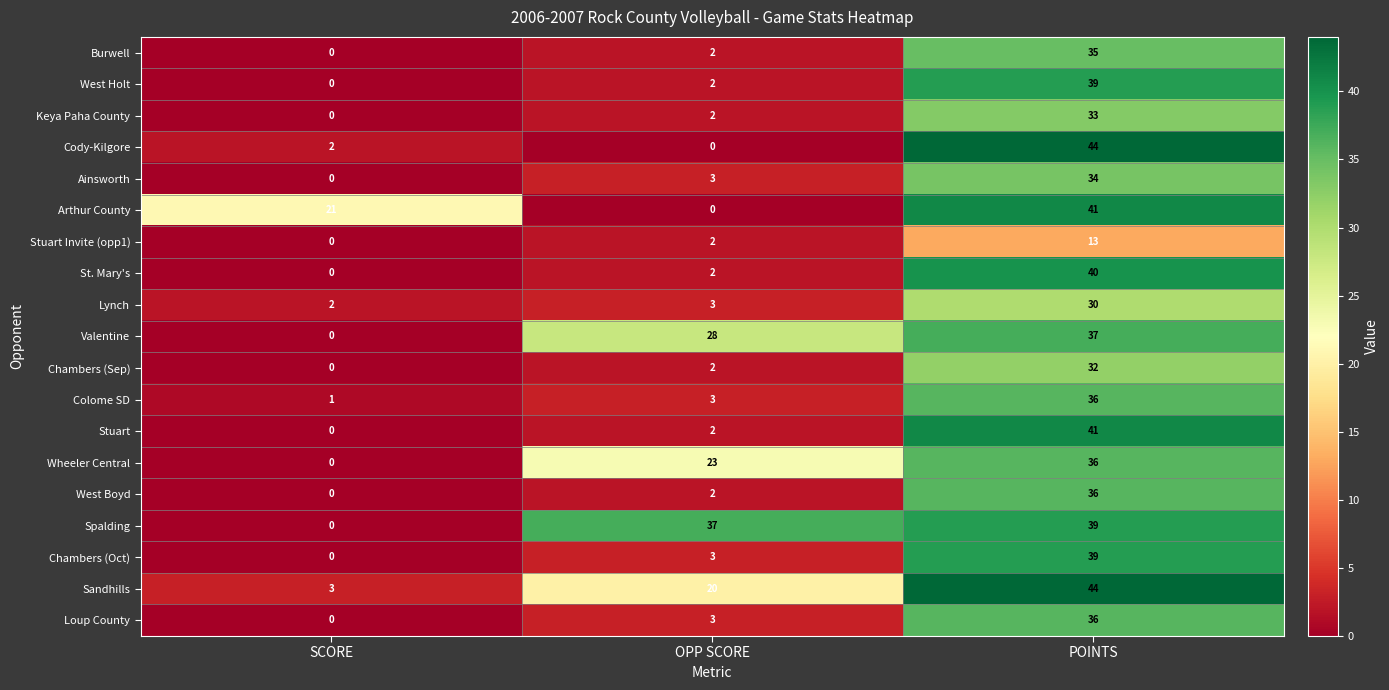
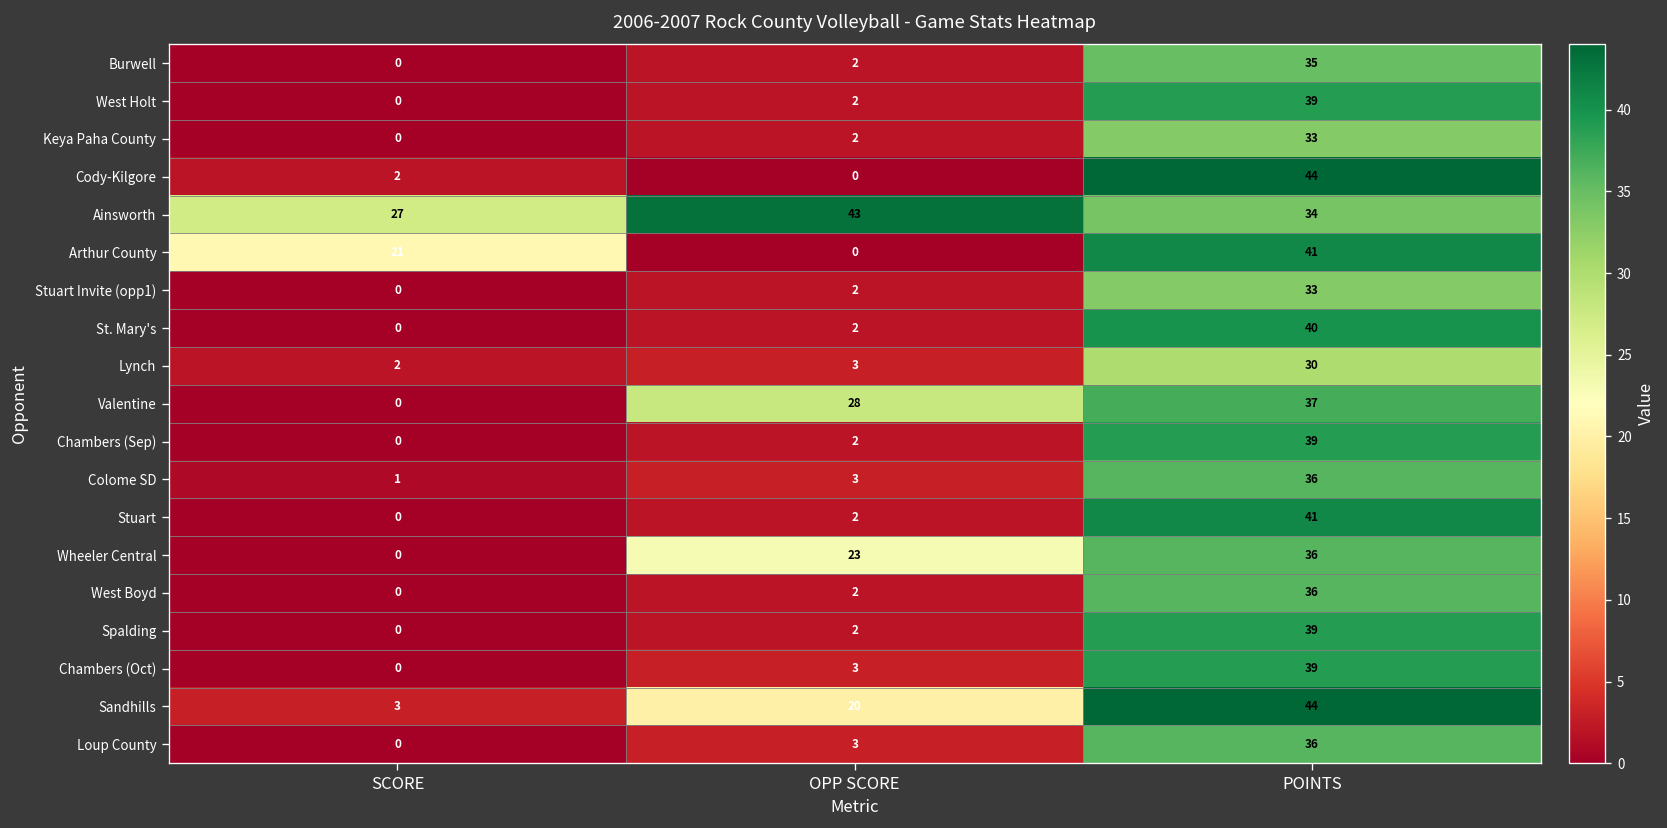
Ainsworth, SCORE: 0 -> 27
Ainsworth, OPP SCORE: 3 -> 43
Stuart Invite (opp1), POINTS: 13 -> 33
Chambers (Sep), POINTS: 32 -> 39
Spalding, OPP SCORE: 37 -> 2
